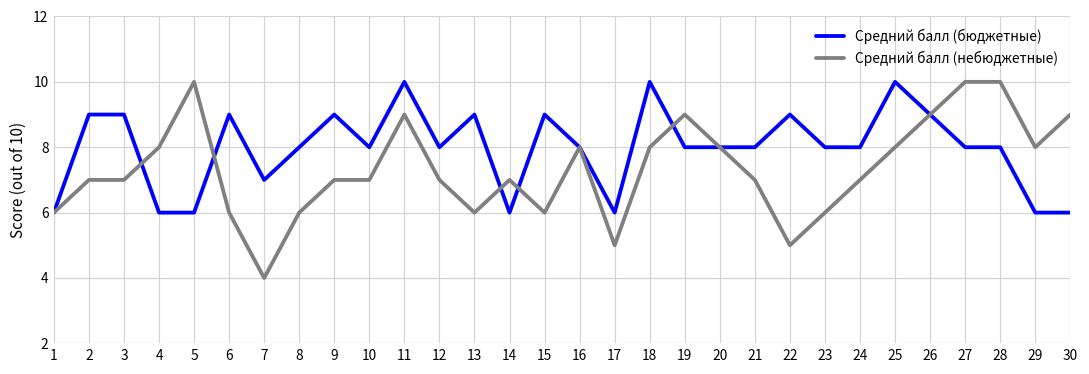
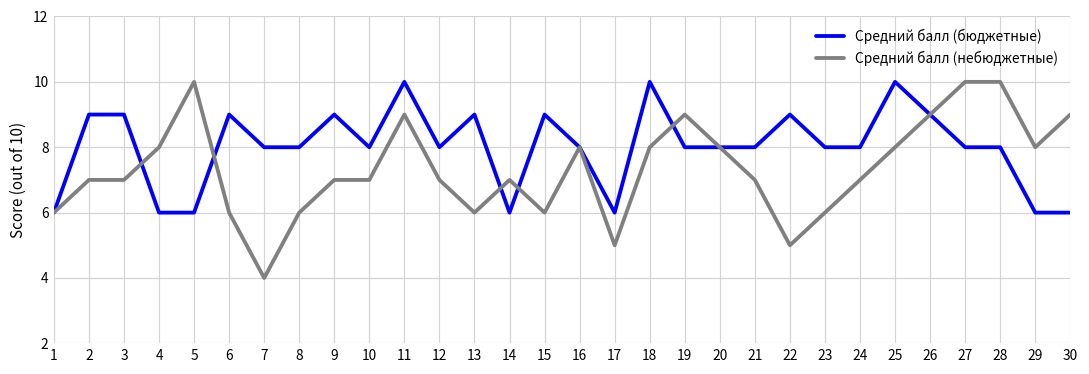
Средний балл (бюджетные), 7: 7 -> 8
